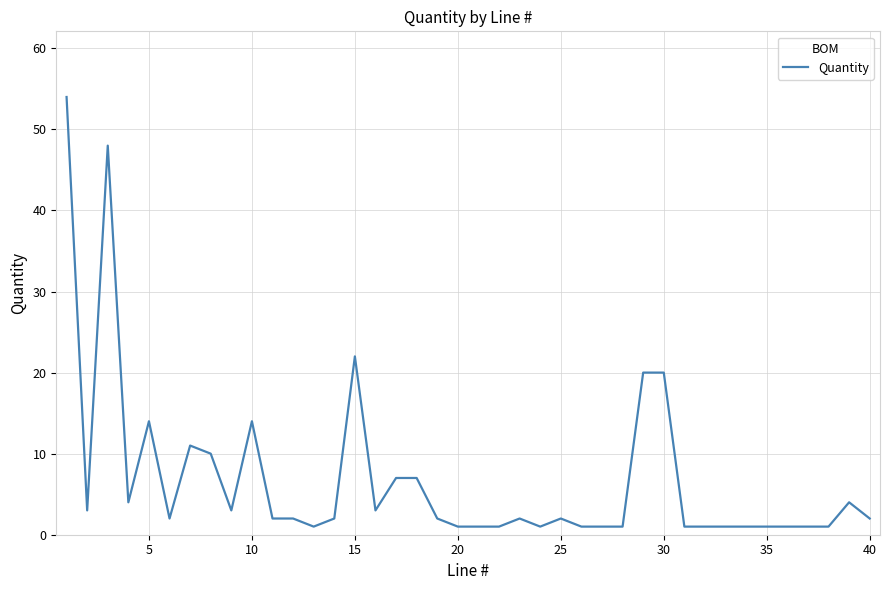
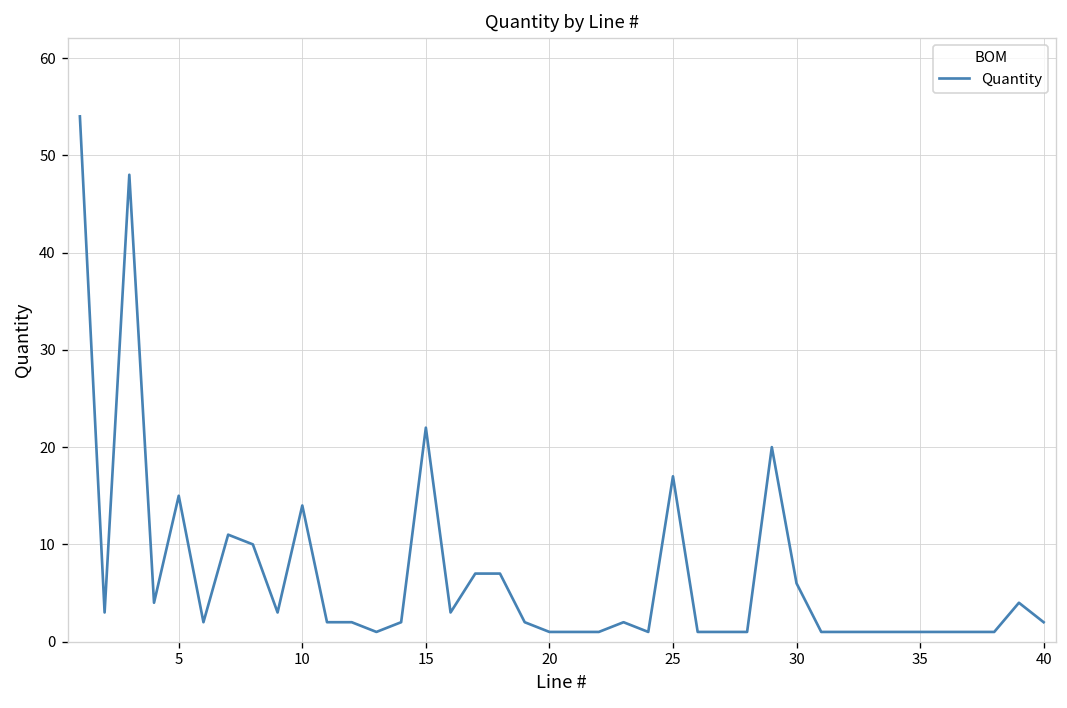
5: 14 -> 15
25: 2 -> 17
30: 20 -> 6
